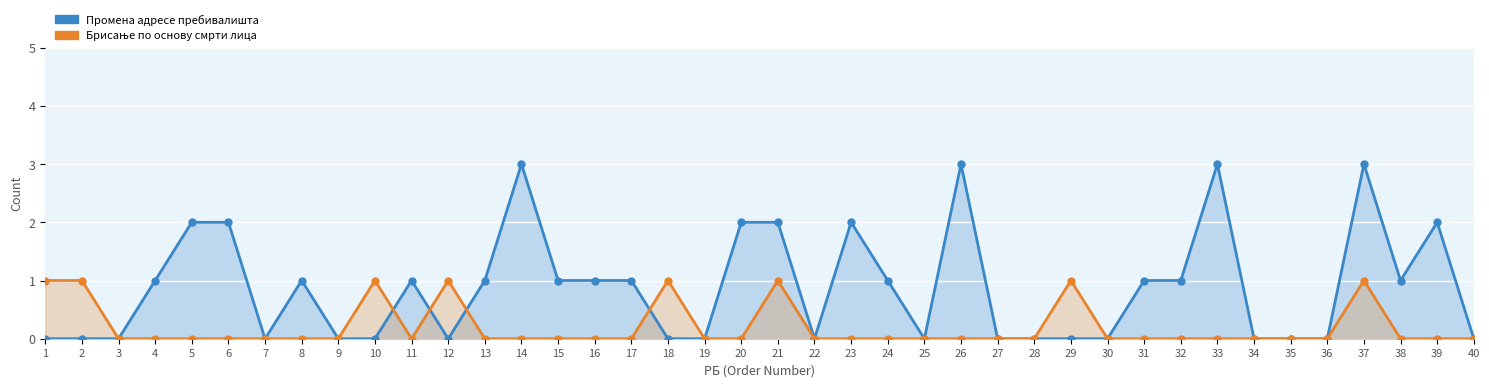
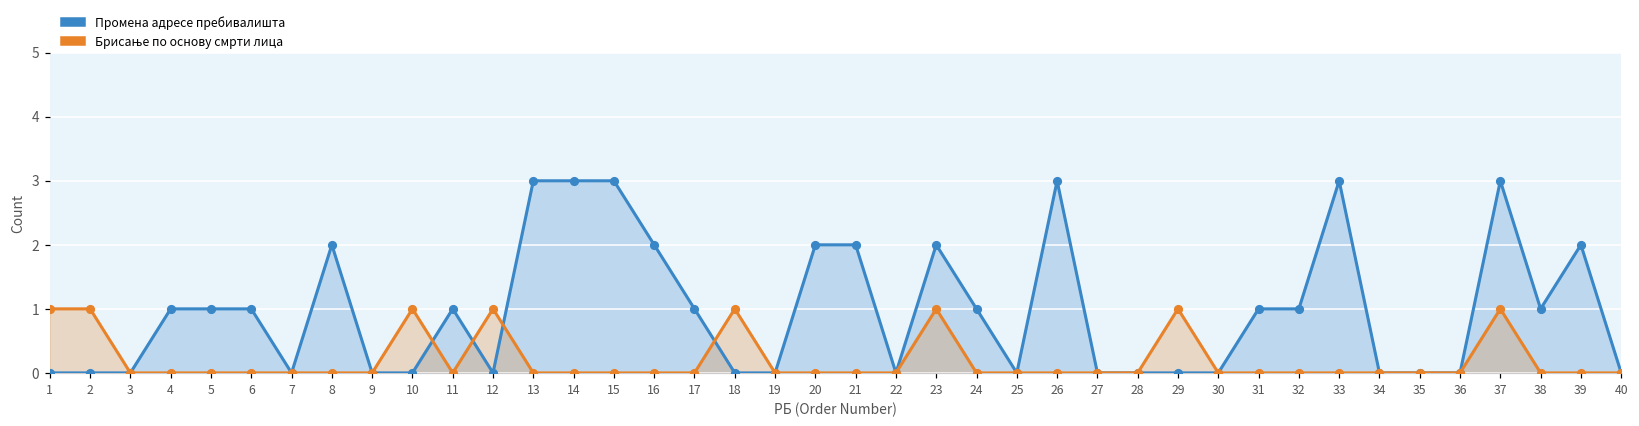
Промена адресе пребивалишта, 5: 2 -> 1
Промена адресе пребивалишта, 6: 2 -> 1
Промена адресе пребивалишта, 8: 1 -> 2
Промена адресе пребивалишта, 13: 1 -> 3
Промена адресе пребивалишта, 15: 1 -> 3
Промена адресе пребивалишта, 16: 1 -> 2
Брисање по основу смрти лица, 21: 1 -> 0
Брисање по основу смрти лица, 23: 0 -> 1
